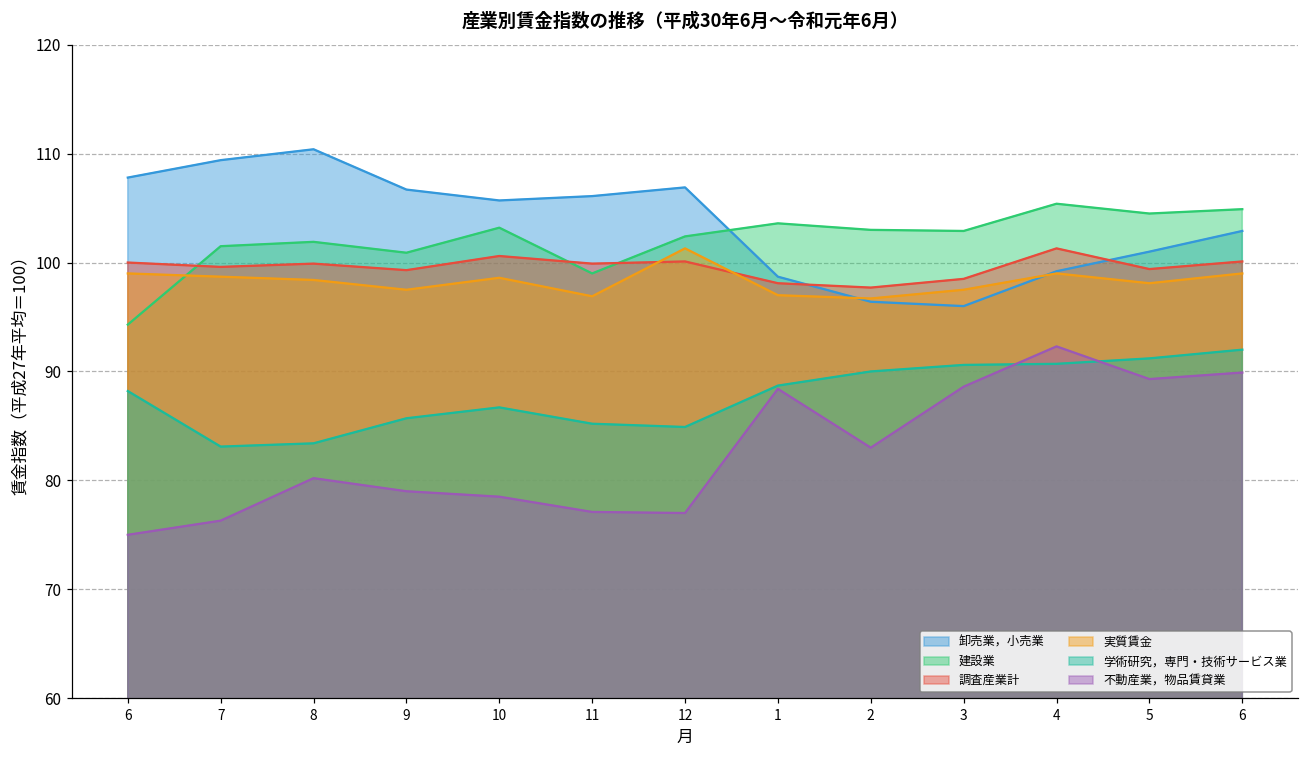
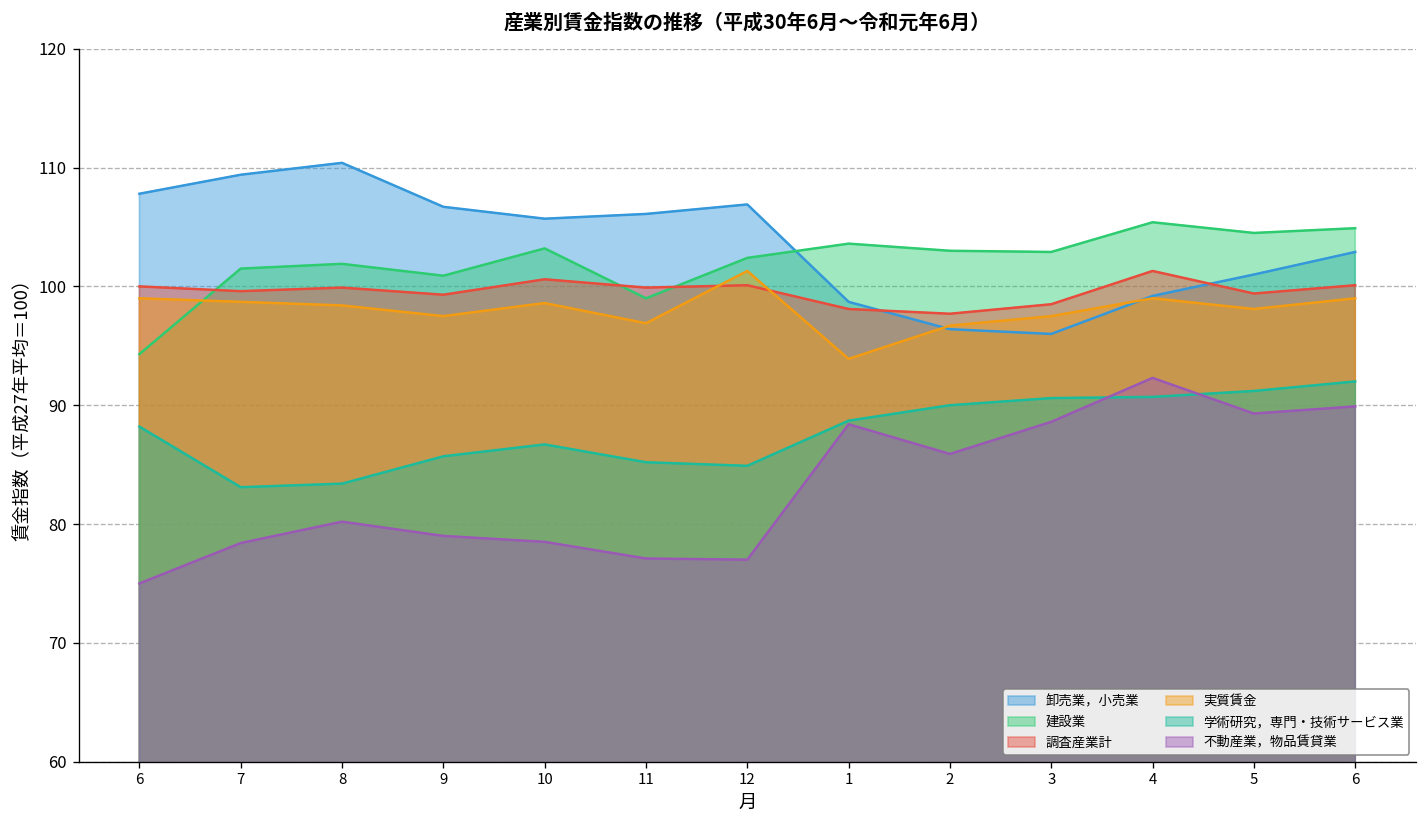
不動産業，物品賃貸業, 7: 76 -> 78
実質賃金, 1: 97 -> 94
不動産業，物品賃貸業, 2: 83 -> 86
